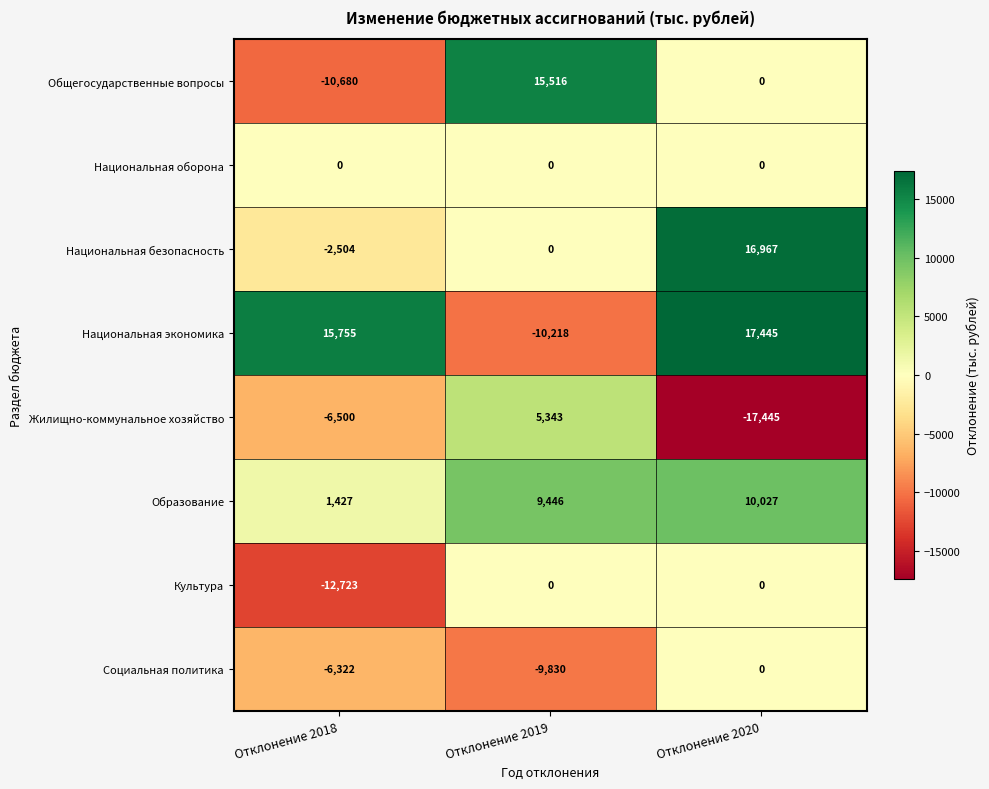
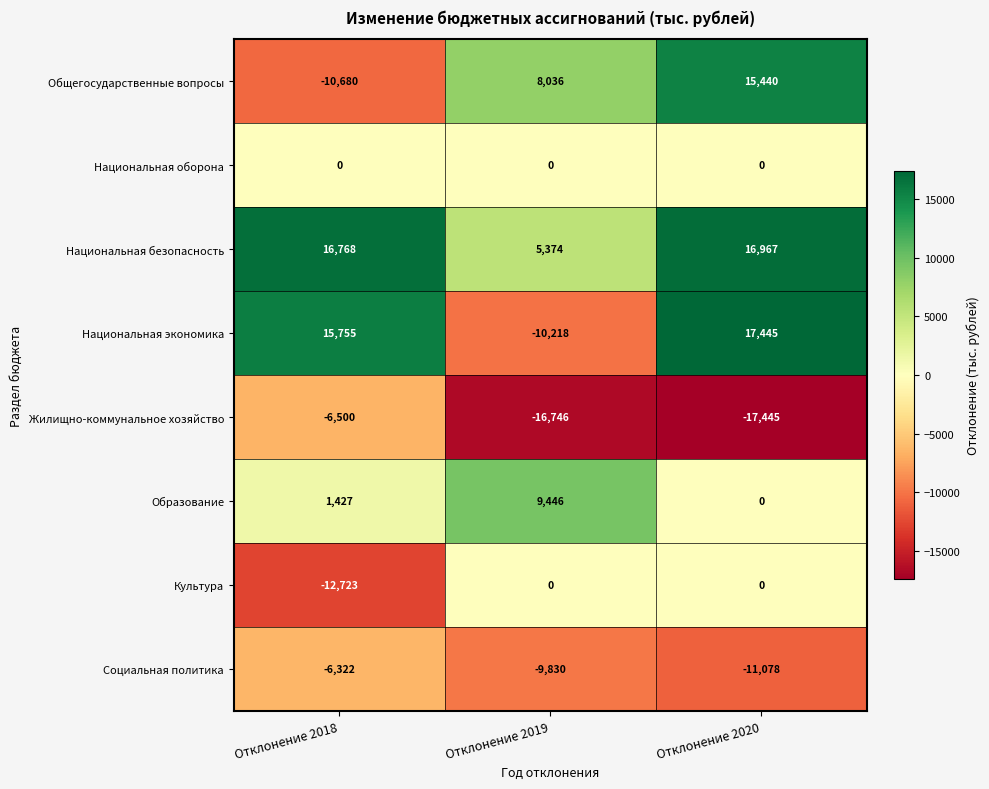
Общегосударственные вопросы, Отклонение 2019: 15,516 -> 8,036
Общегосударственные вопросы, Отклонение 2020: 0 -> 15,440
Национальная безопасность, Отклонение 2018: -2,504 -> 16,768
Национальная безопасность, Отклонение 2019: 0 -> 5,374
Жилищно-коммунальное хозяйство, Отклонение 2019: 5,343 -> -16,746
Образование, Отклонение 2020: 10,027 -> 0
Социальная политика, Отклонение 2020: 0 -> -11,078
